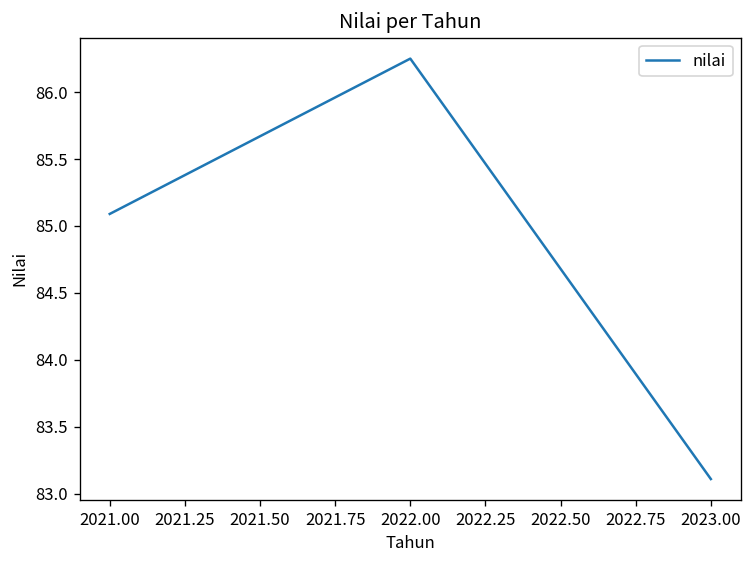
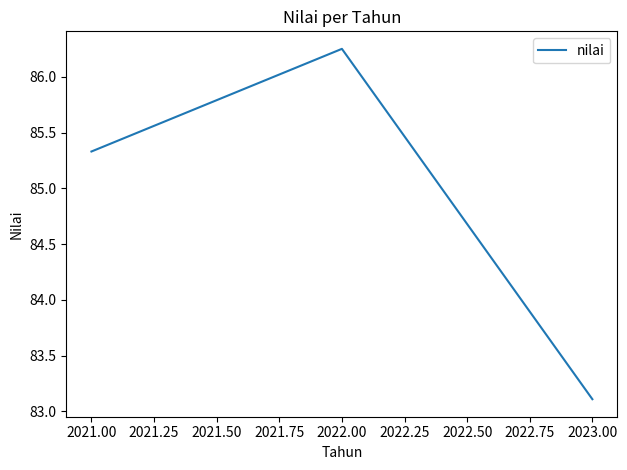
2021.00: 85.09 -> 85.33
